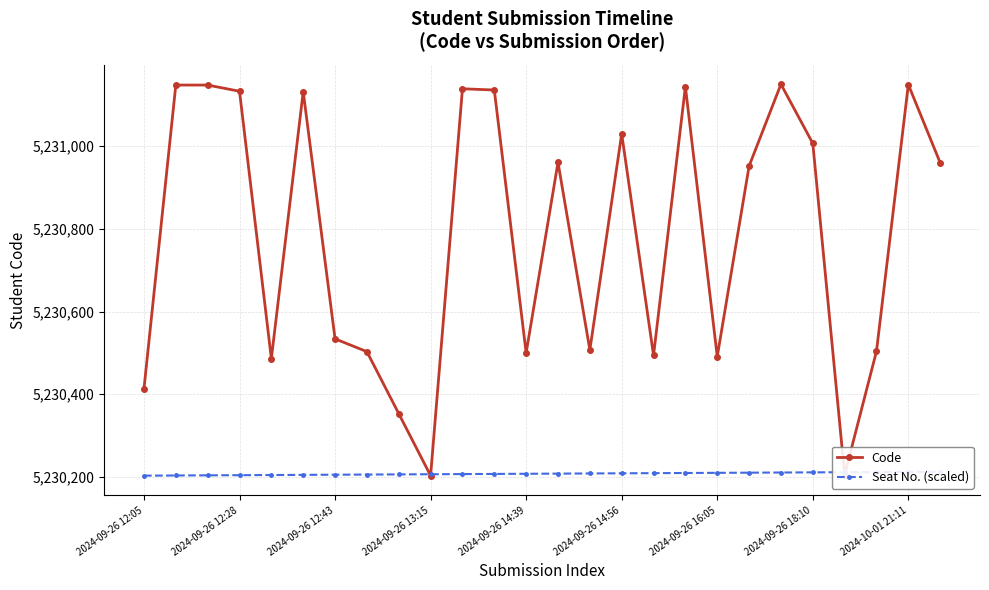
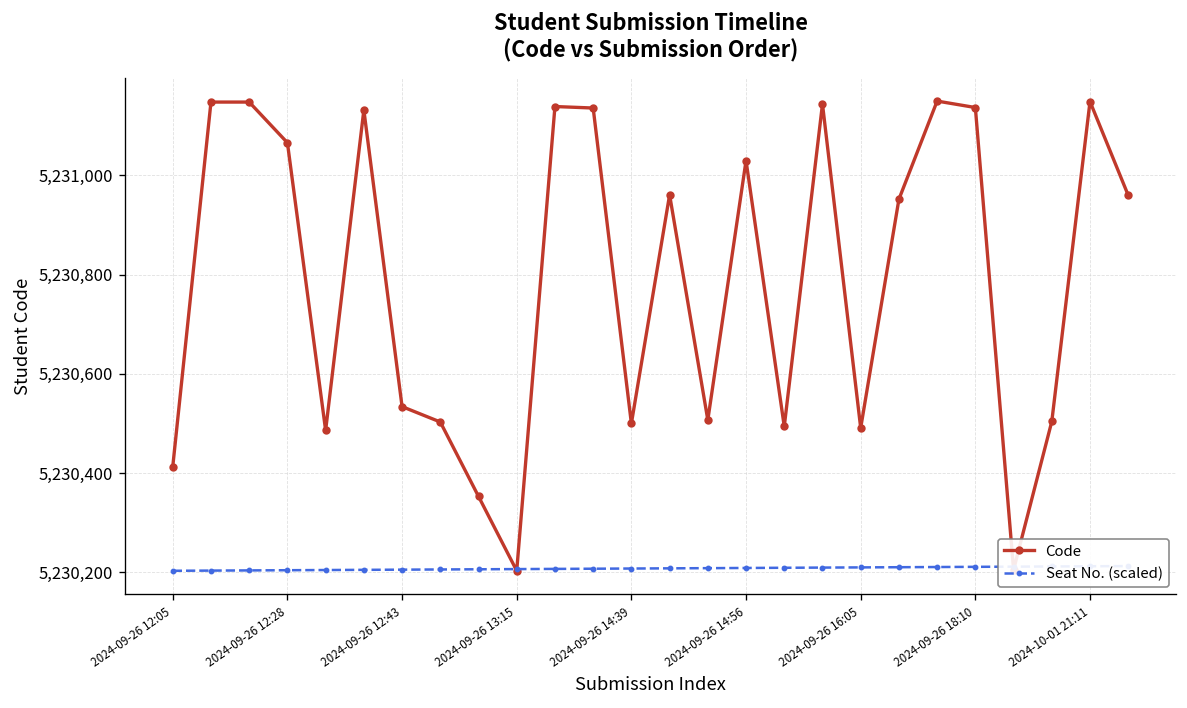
Code, 2024-09-26 12:28: 5,231,130 -> 5,231,070
Code, 2024-09-26 18:10: 5,231,010 -> 5,231,140
